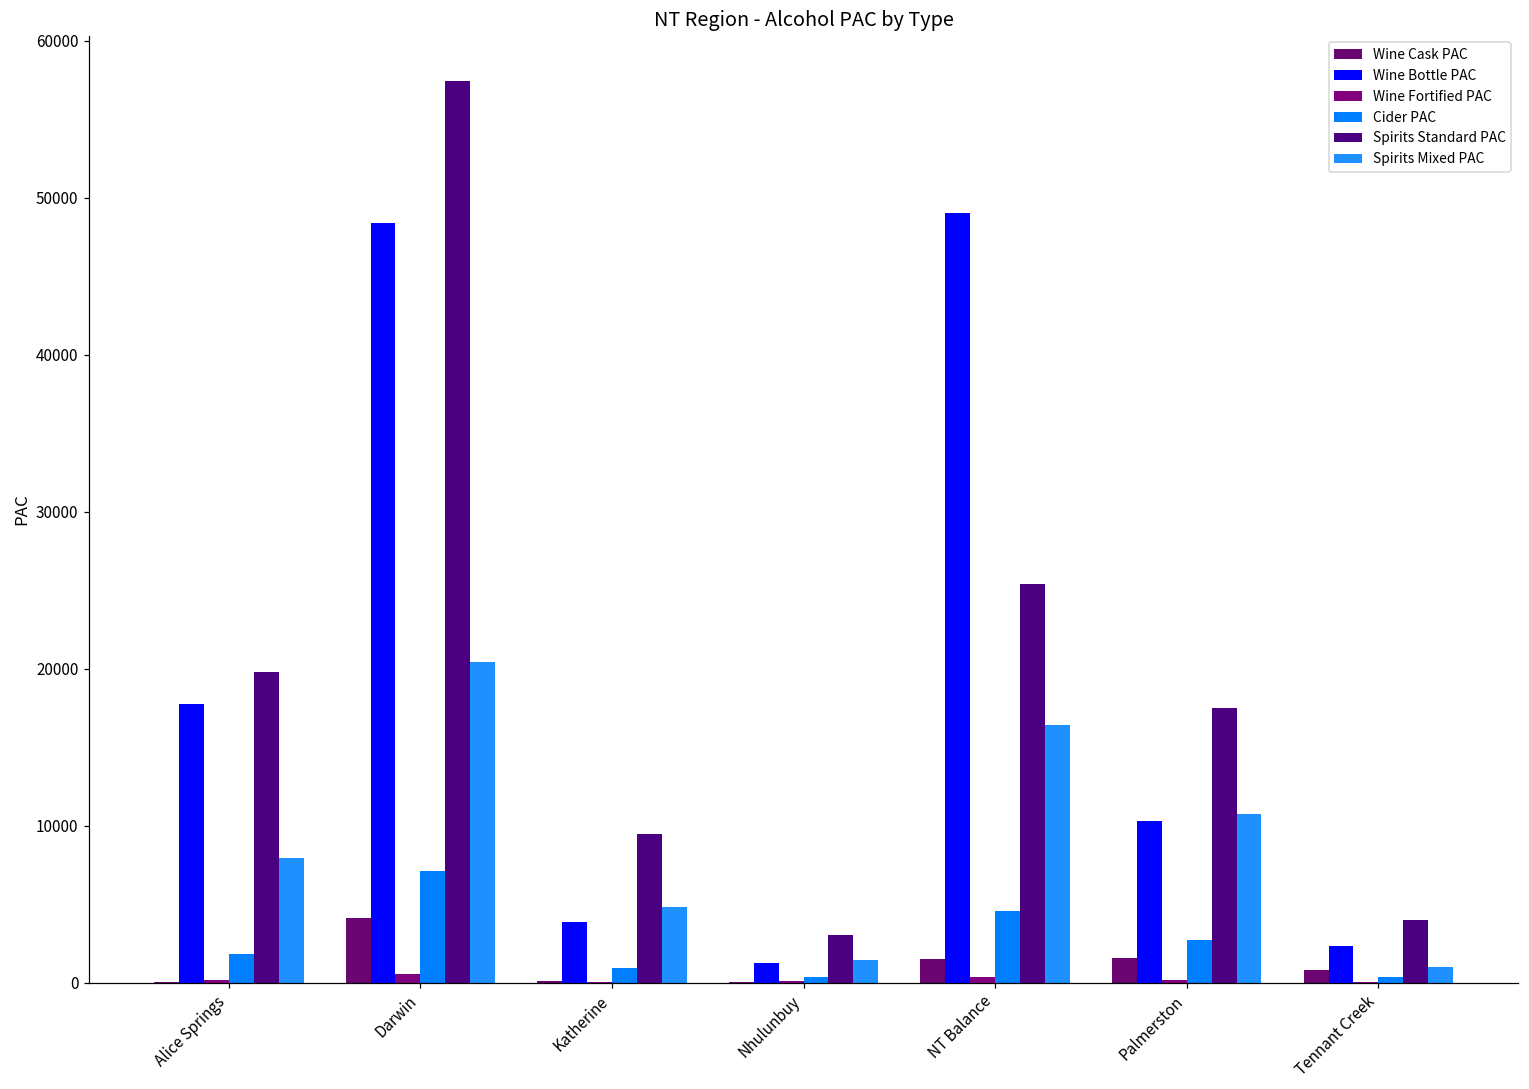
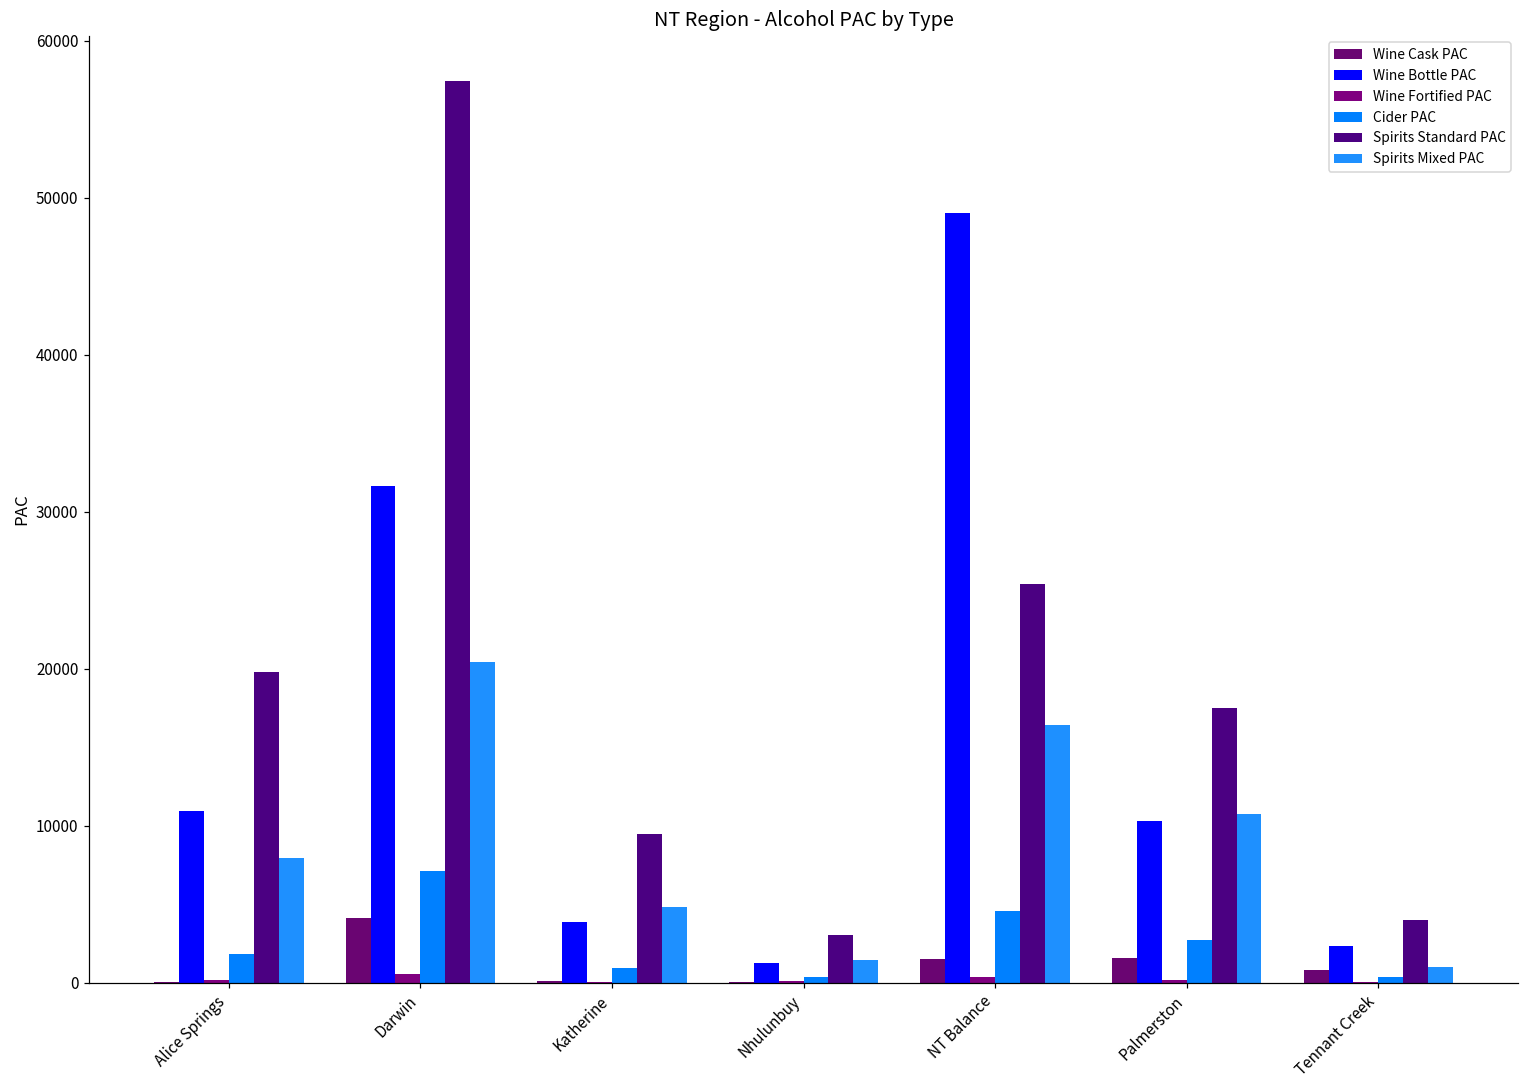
Wine Bottle PAC, Alice Springs: 17700 -> 11000
Wine Bottle PAC, Darwin: 48400 -> 31600
